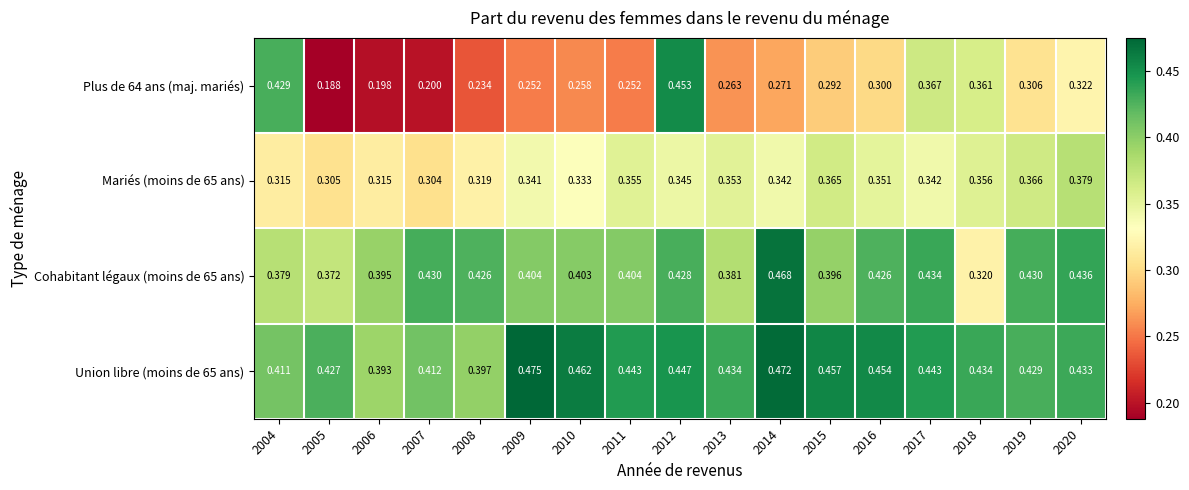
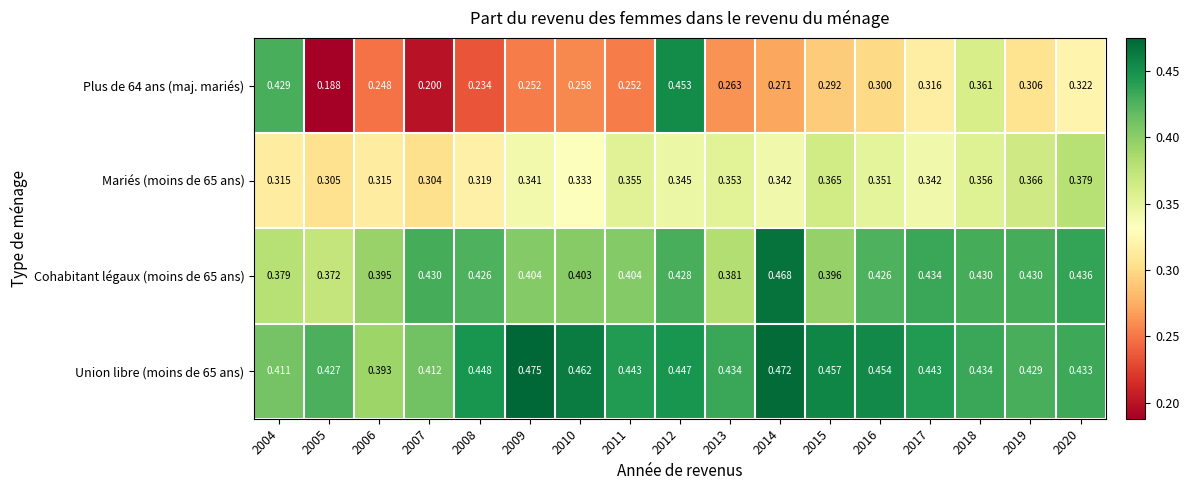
Plus de 64 ans (maj. mariés), 2006: 0.198 -> 0.248
Plus de 64 ans (maj. mariés), 2017: 0.367 -> 0.316
Cohabitant légaux (moins de 65 ans), 2018: 0.320 -> 0.430
Union libre (moins de 65 ans), 2008: 0.397 -> 0.448
